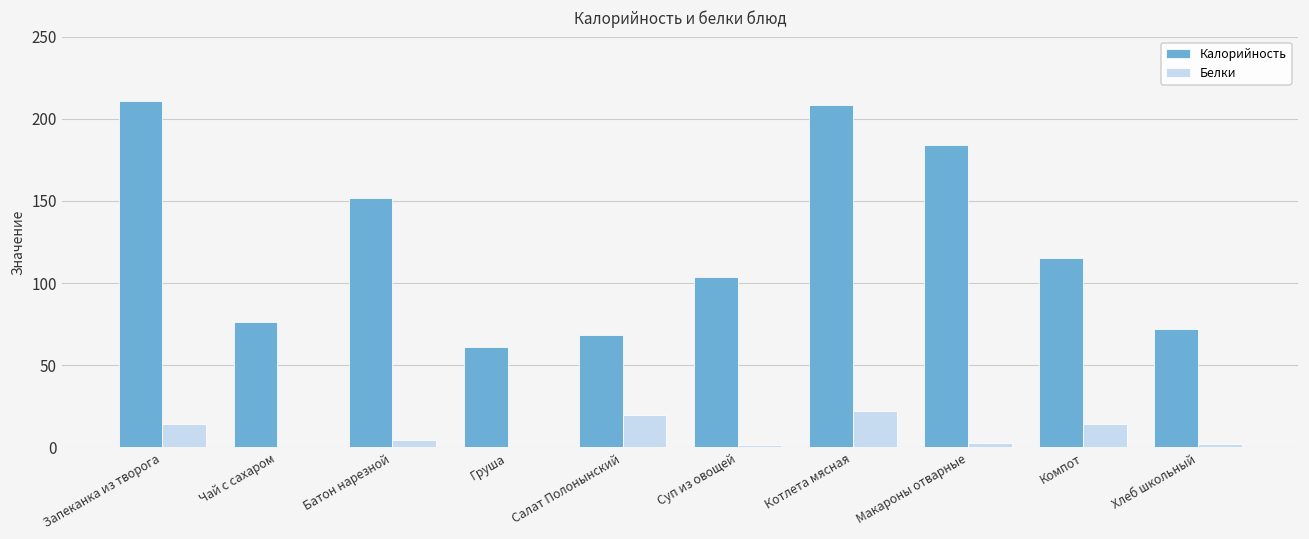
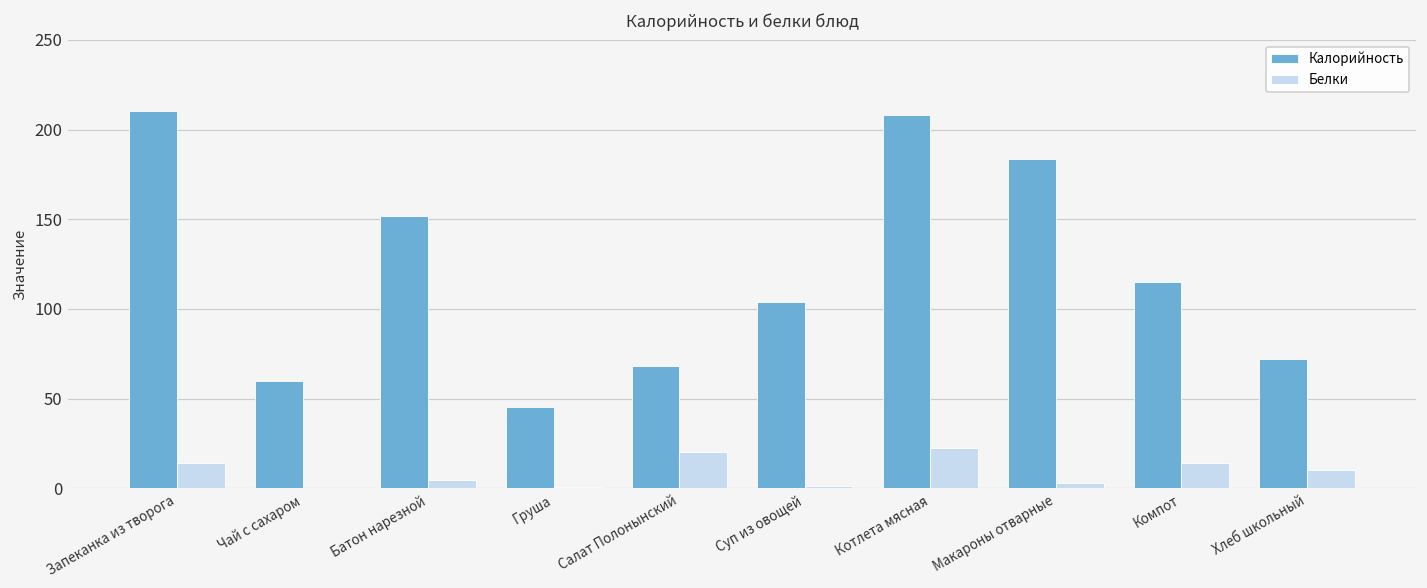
Калорийность, Чай с сахаром: 76 -> 60
Калорийность, Груша: 61 -> 45
Белки, Хлеб школьный: 2 -> 10
